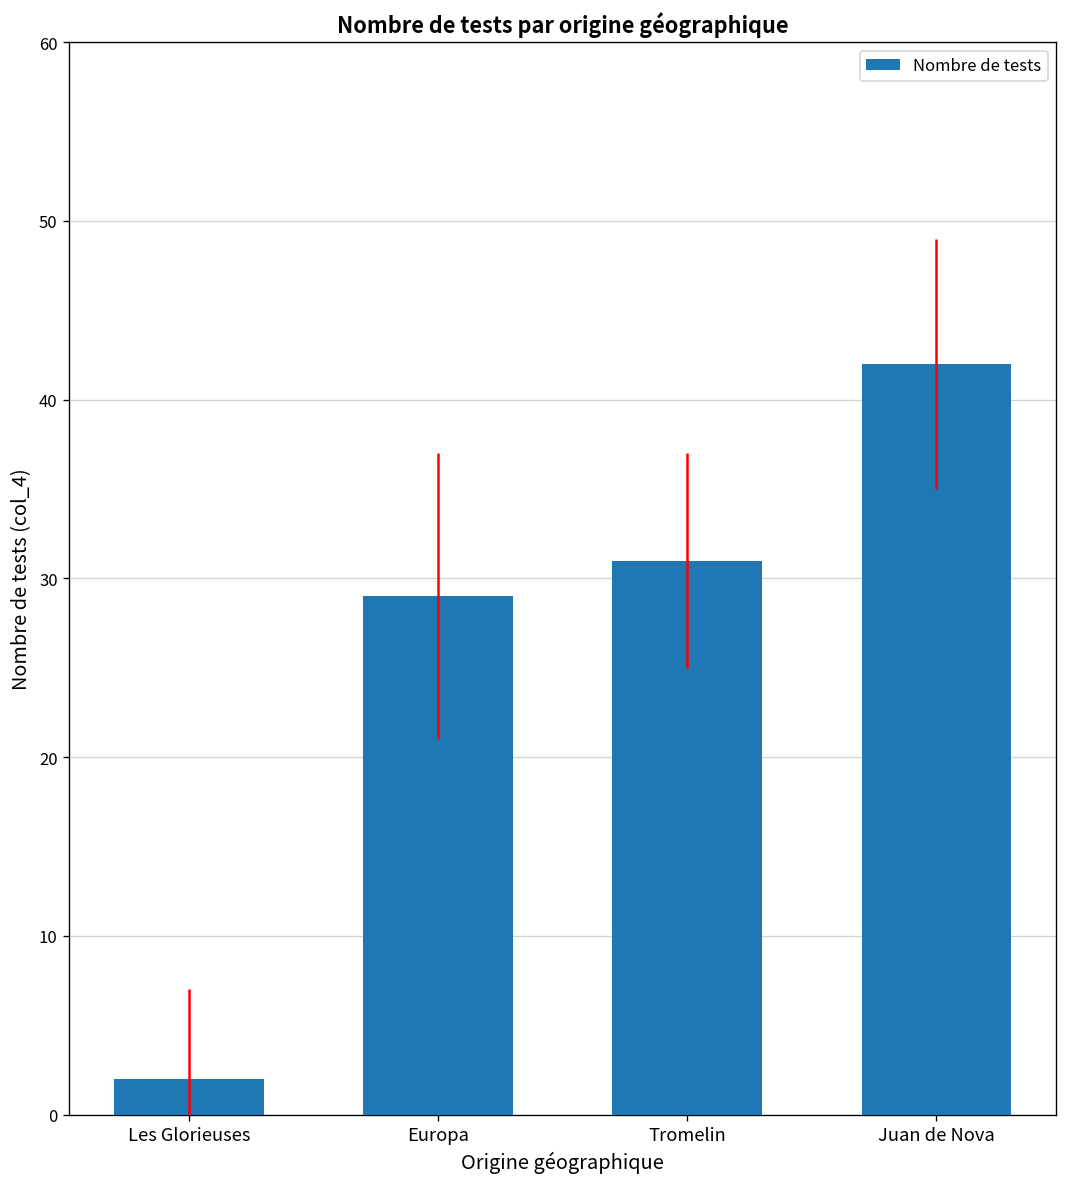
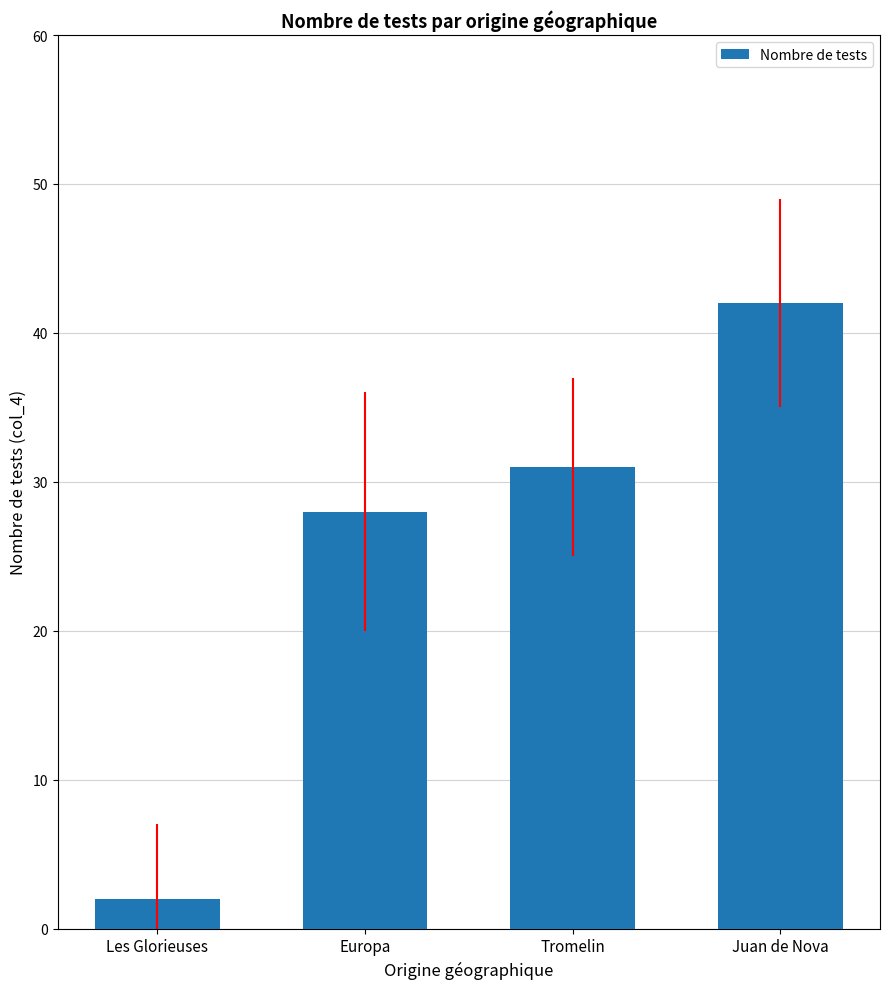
Europa: 29 -> 28
